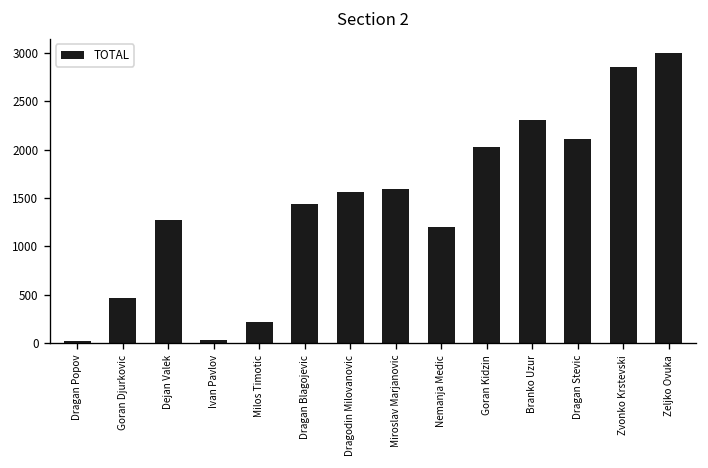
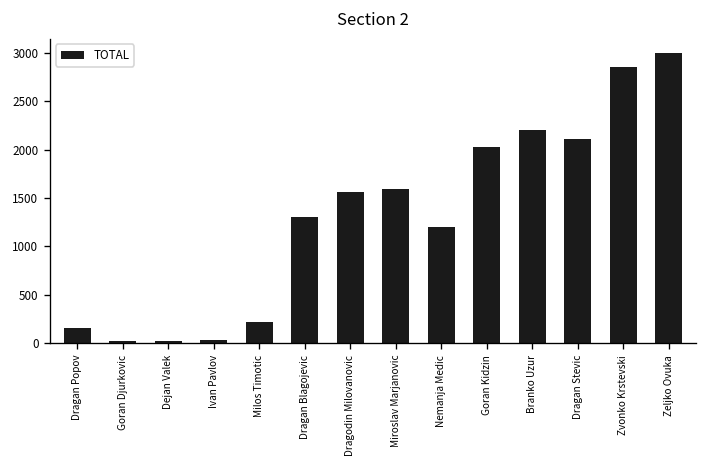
Dragan Popov: 0 -> 200
Goran Djurkovic: 500 -> 0
Dejan Valek: 1300 -> 0
Dragan Blagojevic: 1400 -> 1300
Branko Uzur: 2300 -> 2200
